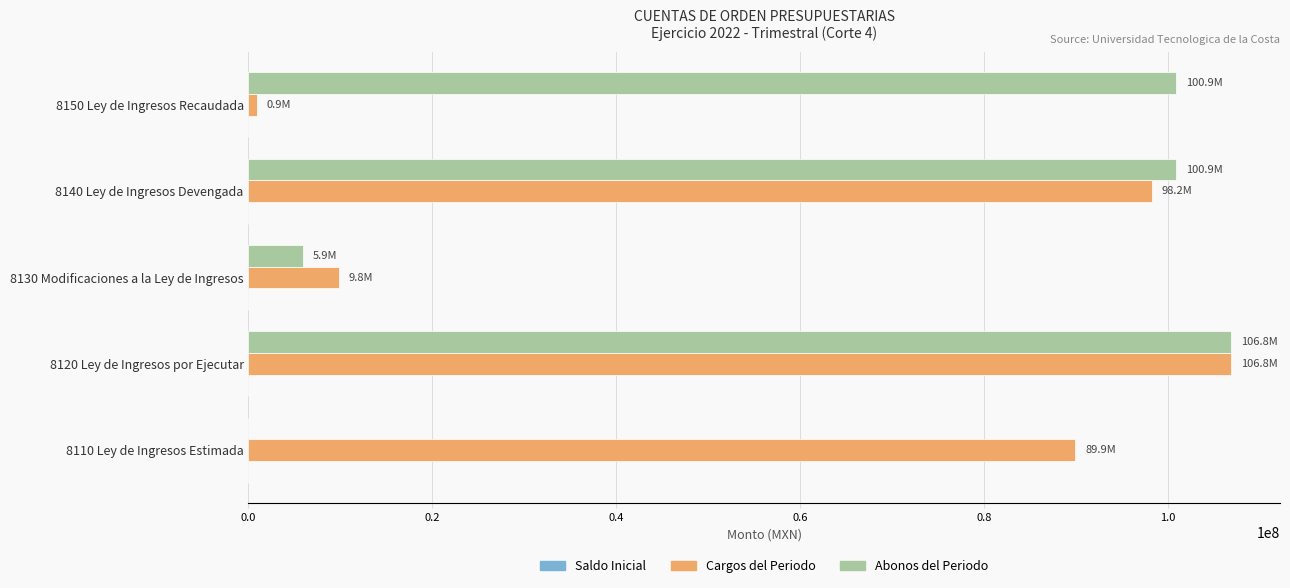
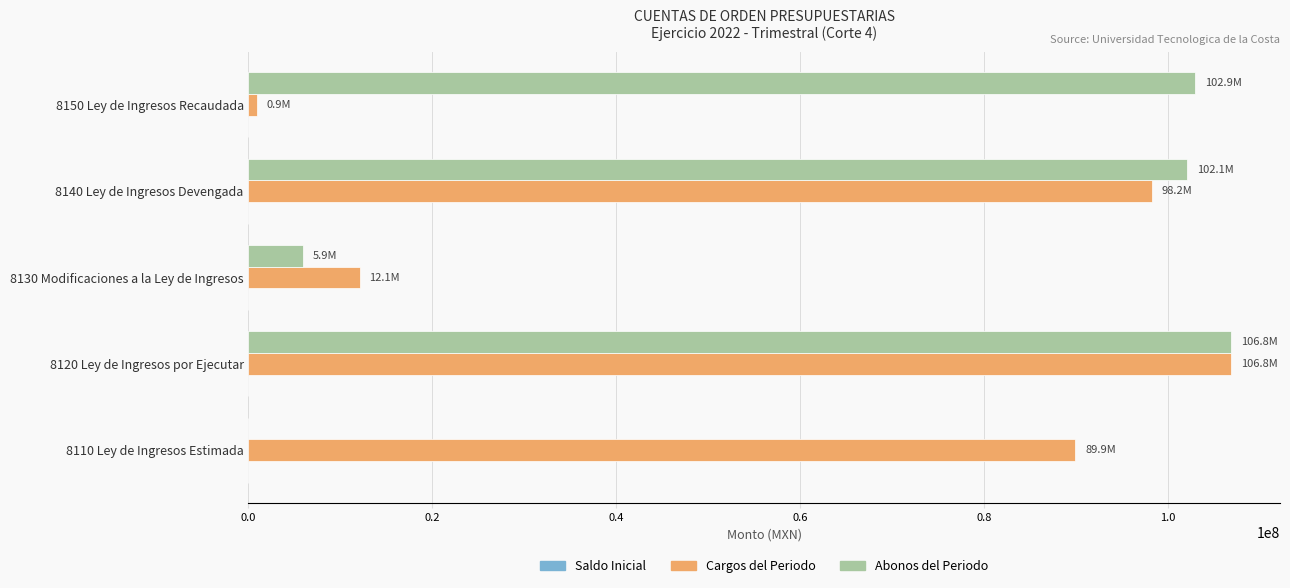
Abonos del Periodo, 8150 Ley de Ingresos Recaudada: 100.9M -> 102.9M
Abonos del Periodo, 8140 Ley de Ingresos Devengada: 100.9M -> 102.1M
Cargos del Periodo, 8130 Modificaciones a la Ley de Ingresos: 9.8M -> 12.1M
